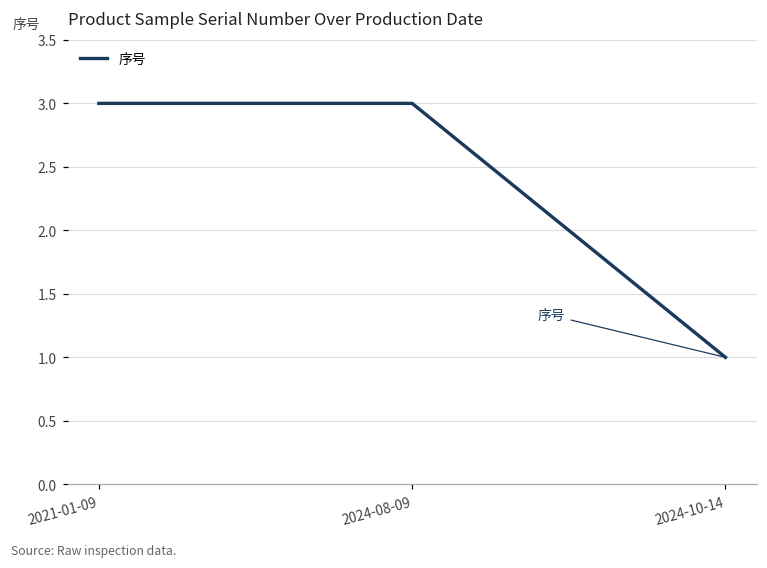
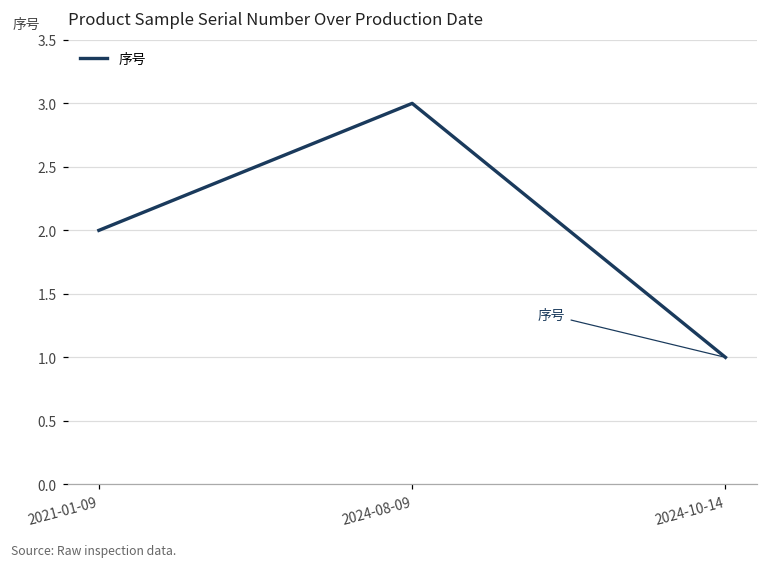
2021-01-09: 3 -> 2
